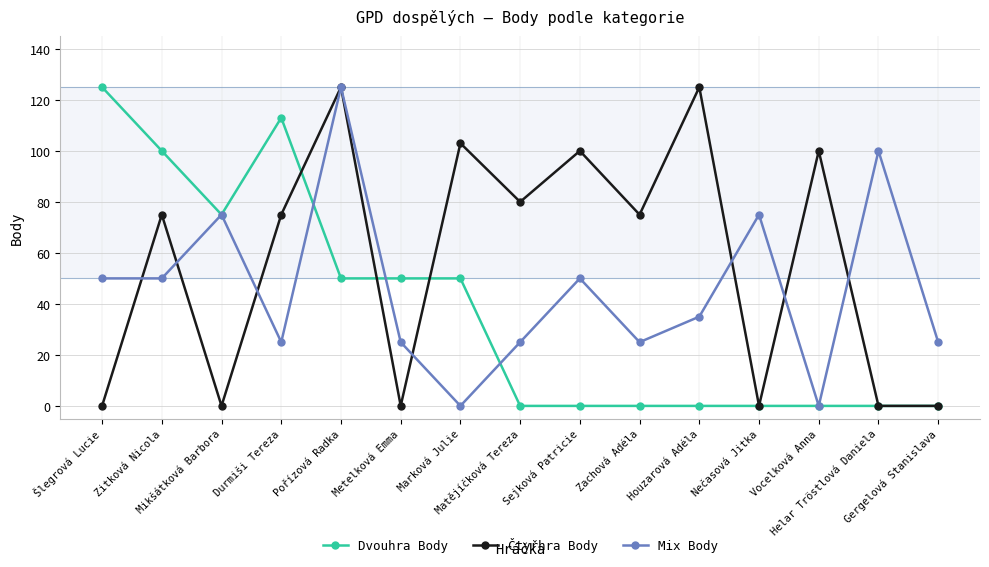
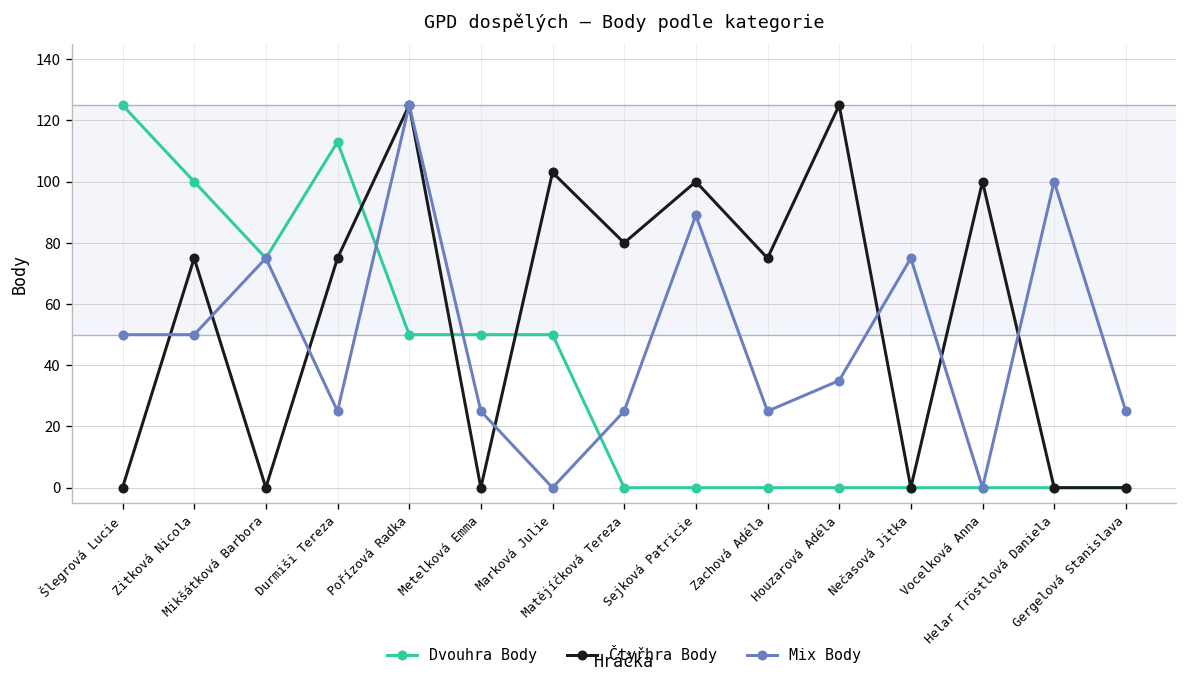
Mix Body, Sejková Patricie: 50 -> 89
